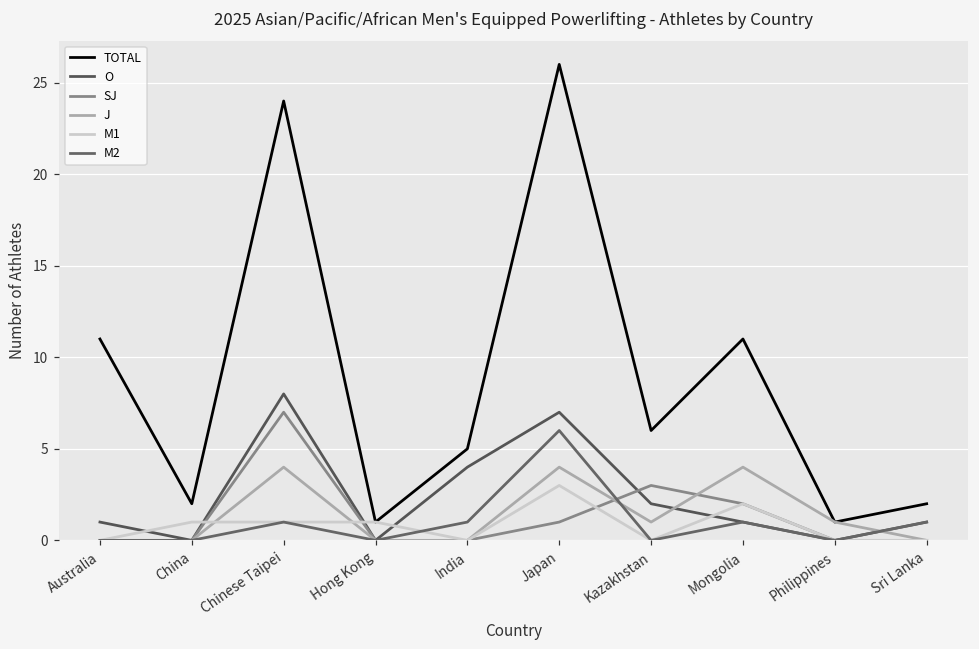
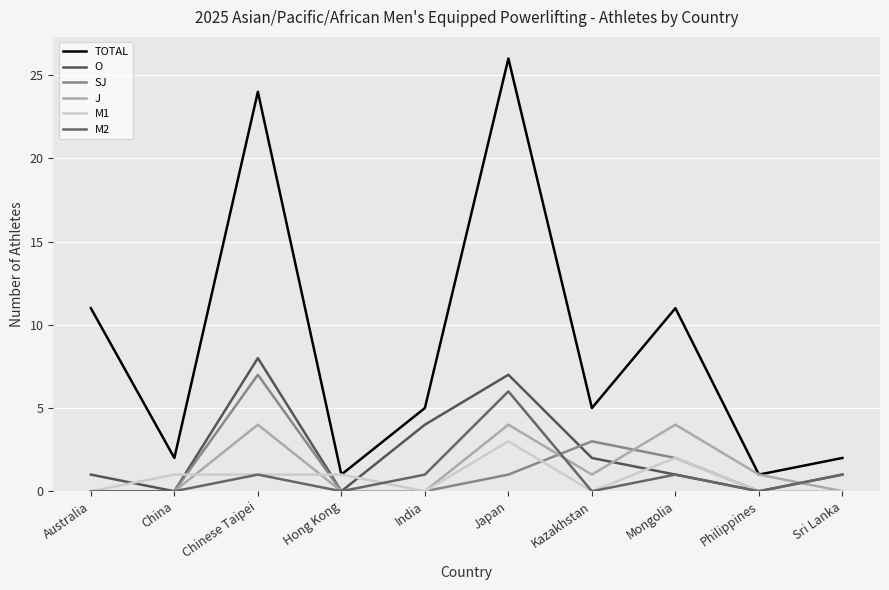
TOTAL, Kazakhstan: 6 -> 5
